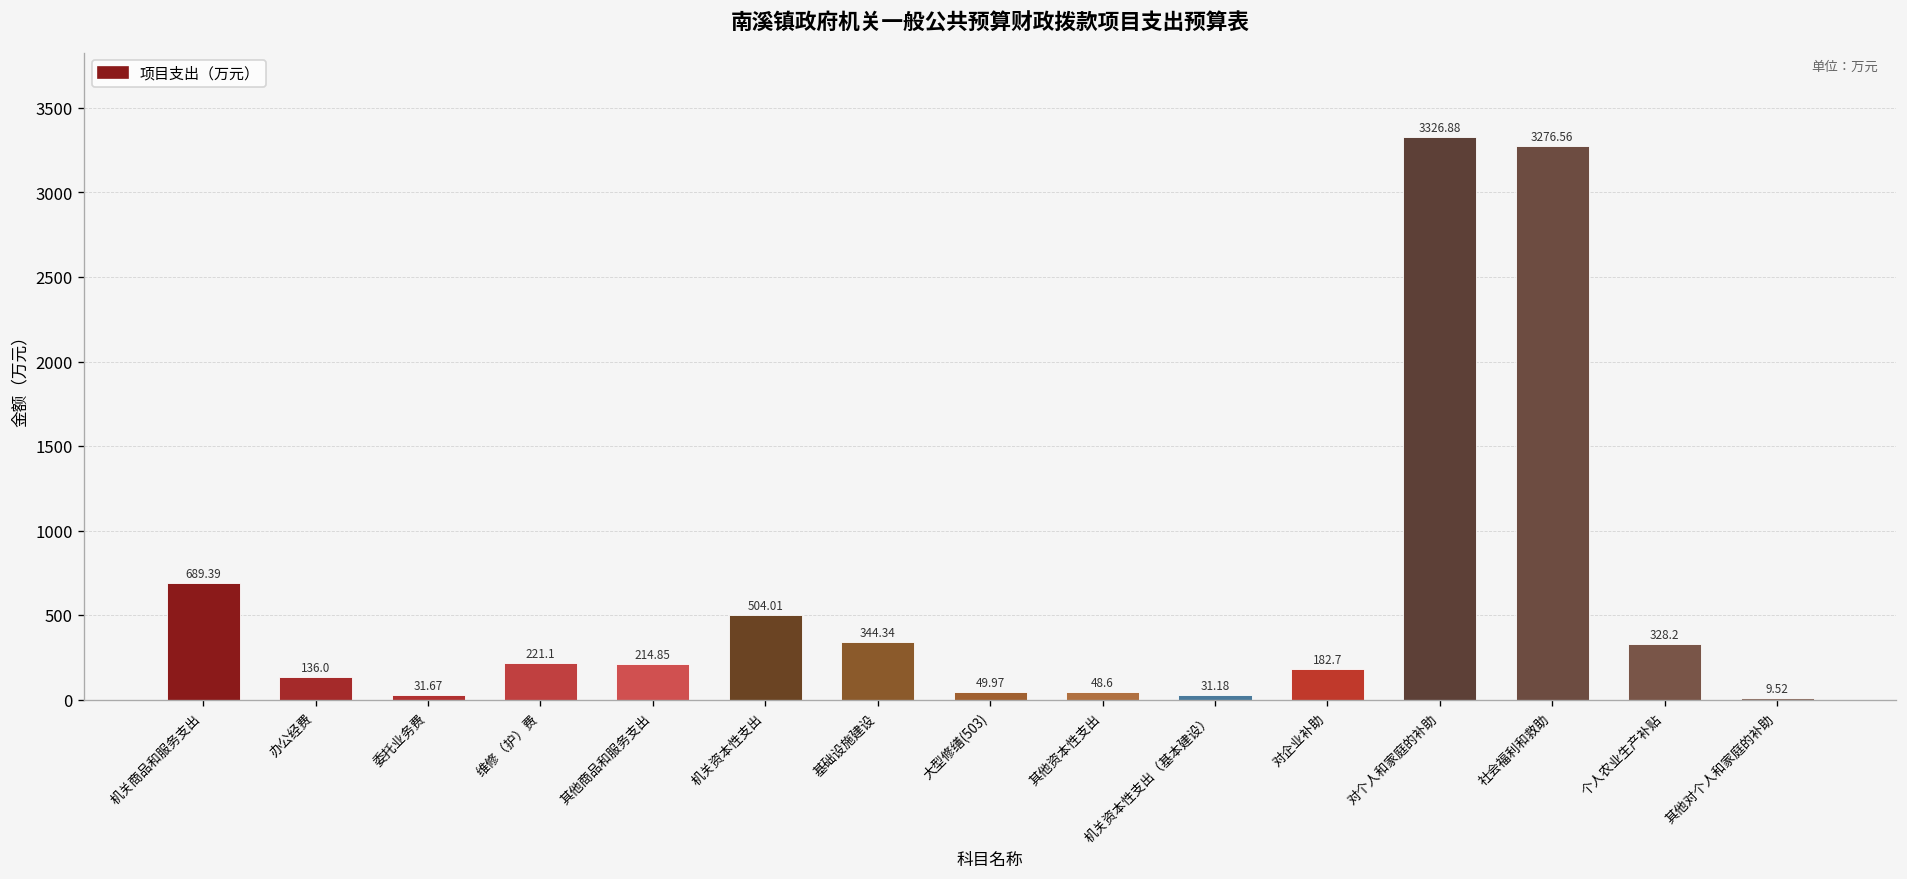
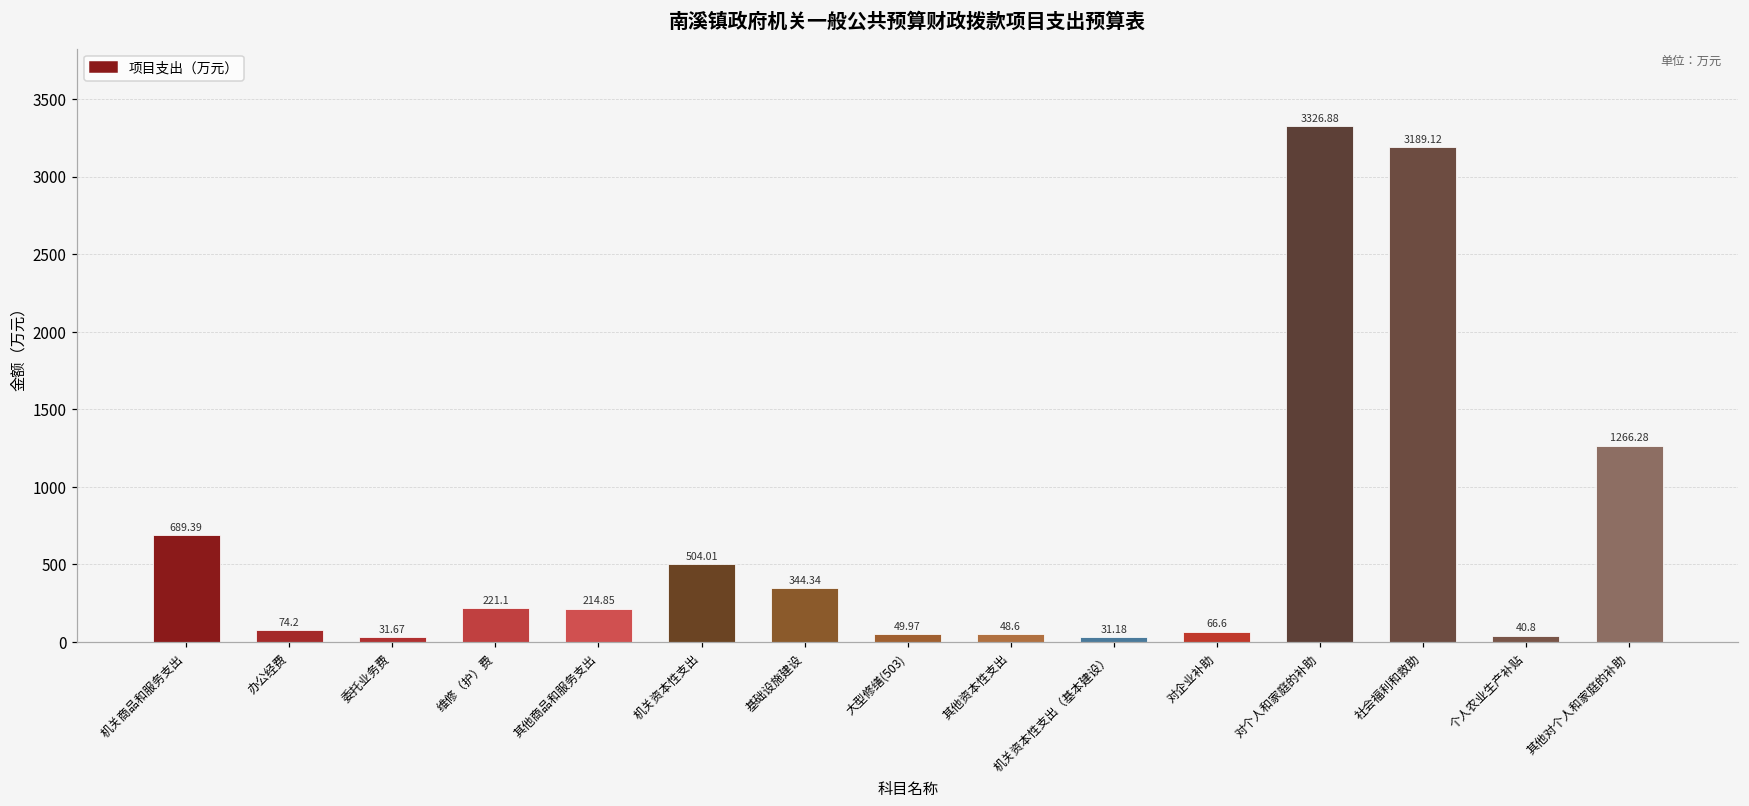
办公经费: 136.0 -> 74.2
对企业补助: 182.7 -> 66.6
社会福利和救助: 3276.56 -> 3189.12
个人农业生产补贴: 328.2 -> 40.8
其他对个人和家庭的补助: 9.52 -> 1266.28
